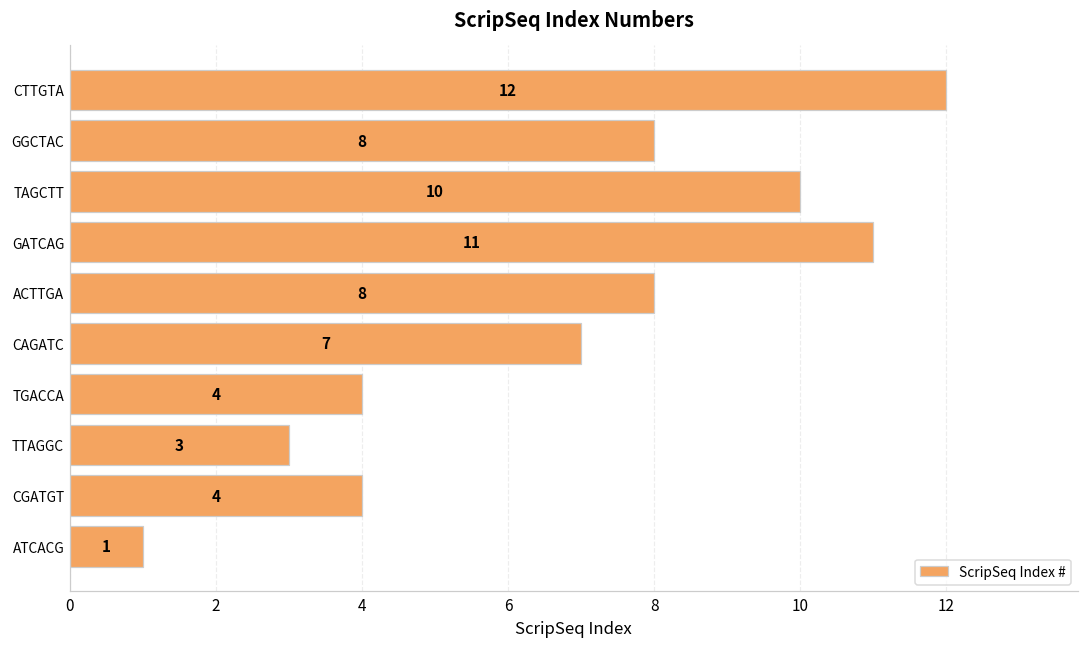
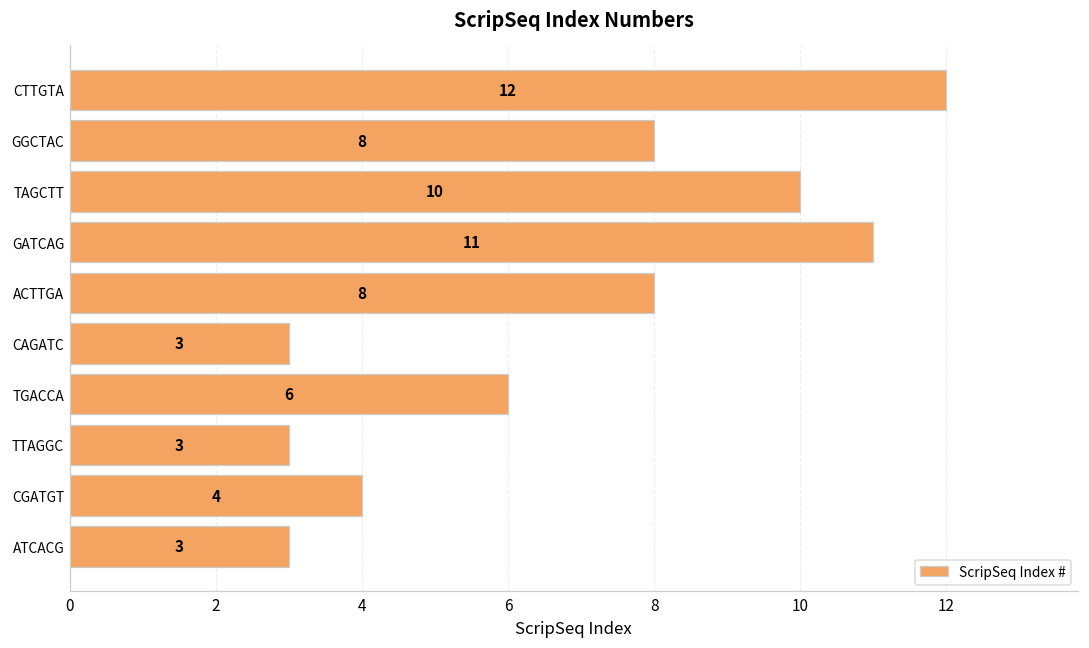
CAGATC: 7 -> 3
TGACCA: 4 -> 6
ATCACG: 1 -> 3
